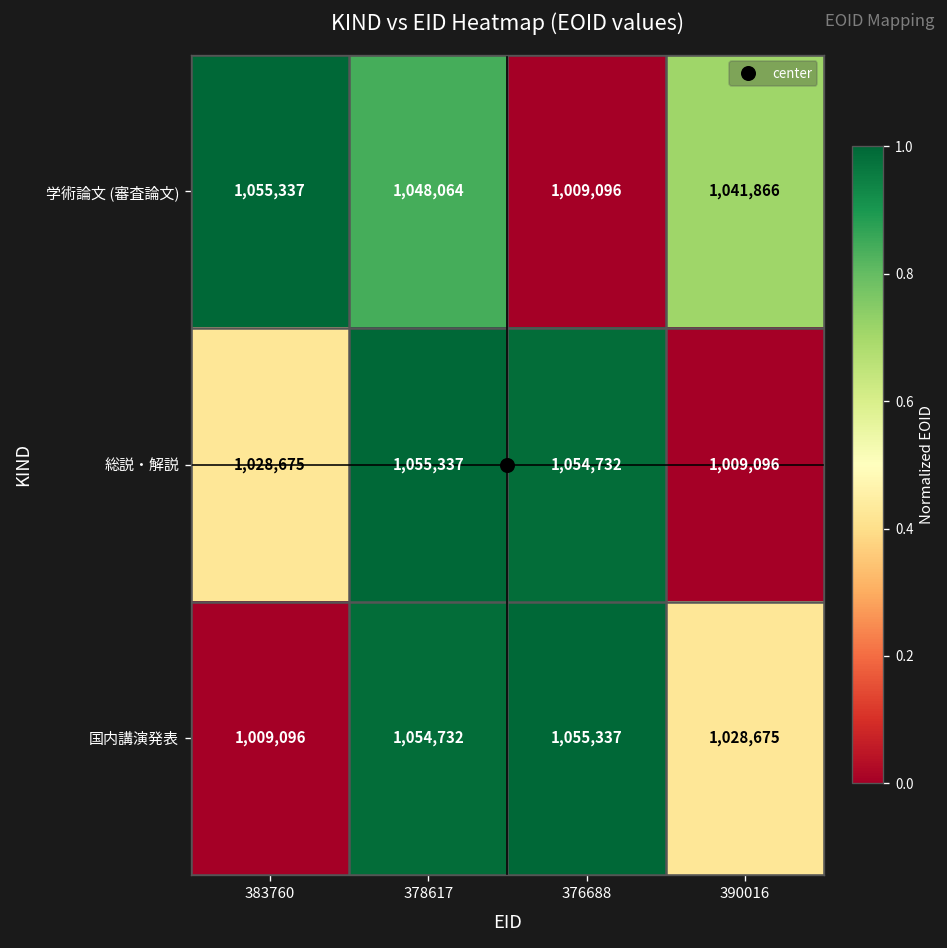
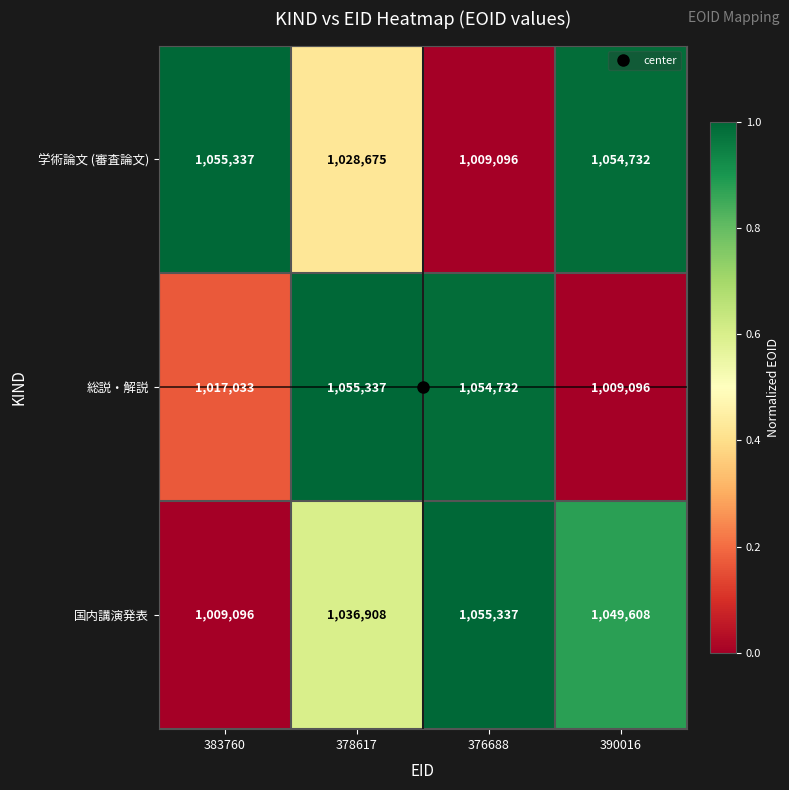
学術論文 (審査論文), 378617: 1,048,064 -> 1,028,675
学術論文 (審査論文), 390016: 1,041,866 -> 1,054,732
総説・解説, 383760: 1,028,675 -> 1,017,033
国内講演発表, 378617: 1,054,732 -> 1,036,908
国内講演発表, 390016: 1,028,675 -> 1,049,608
